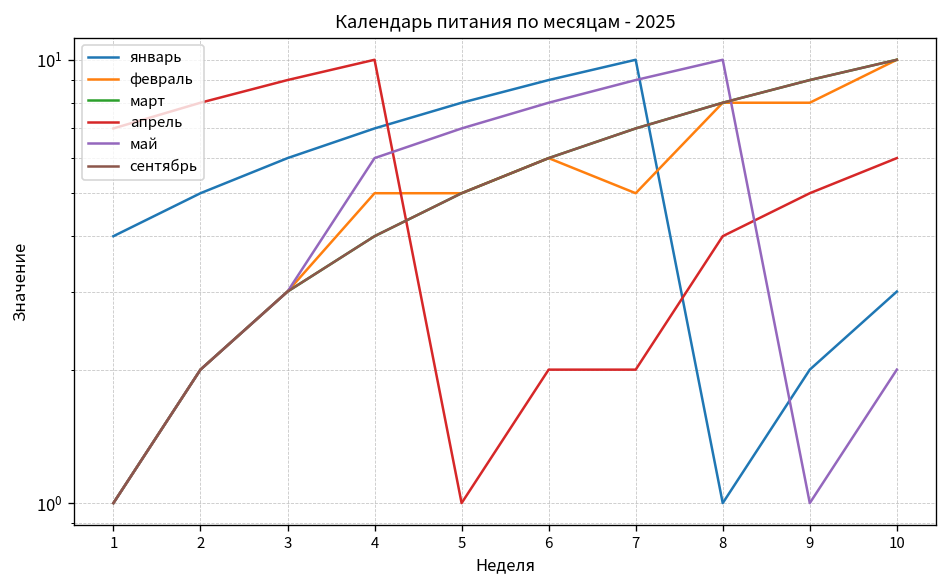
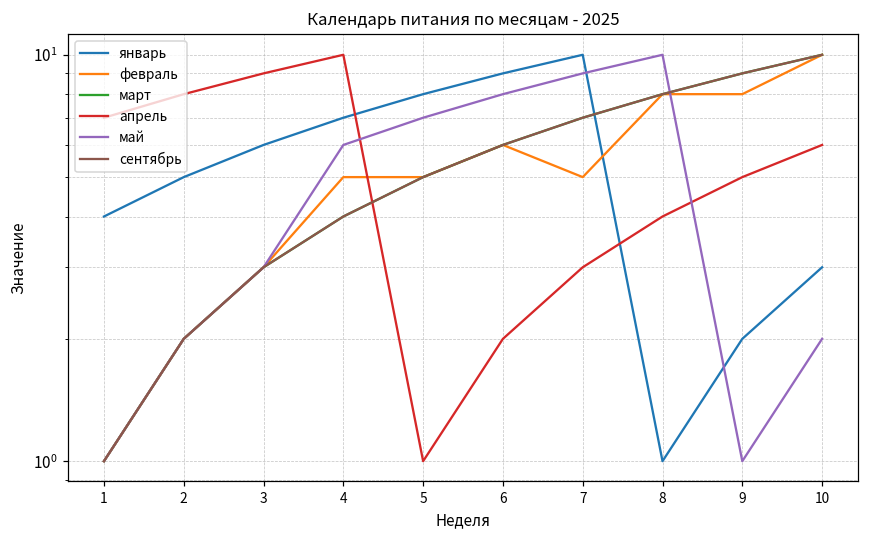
апрель, 7: 2 -> 3
